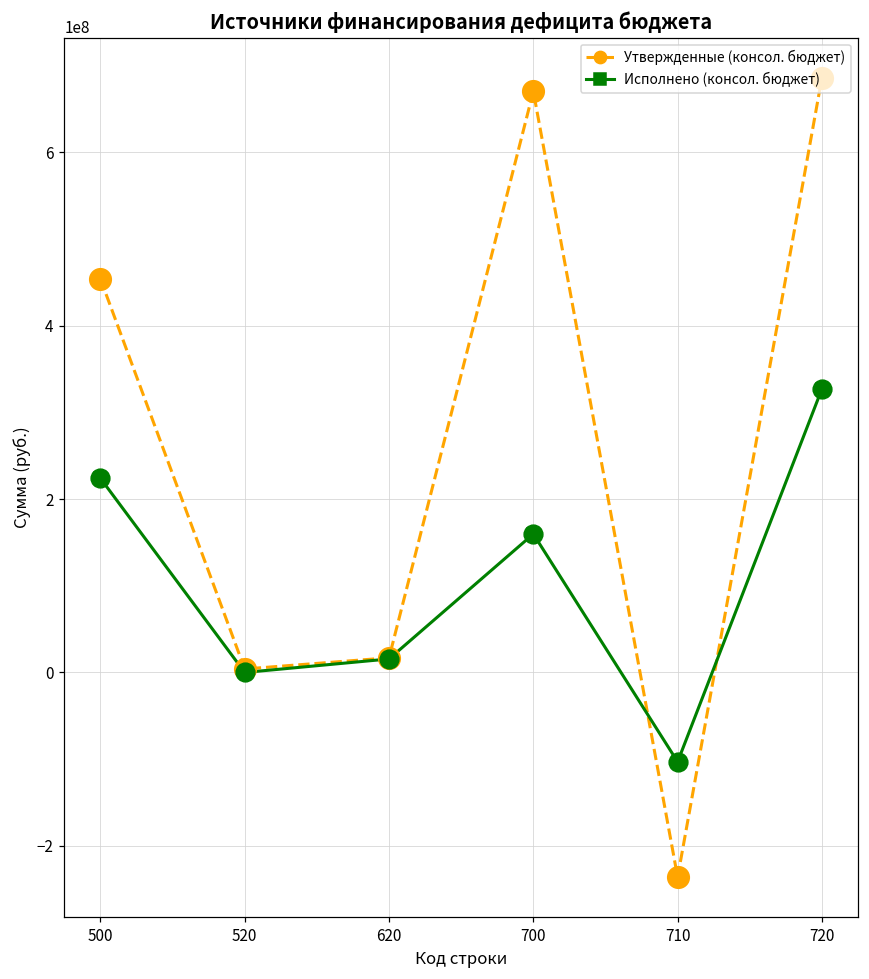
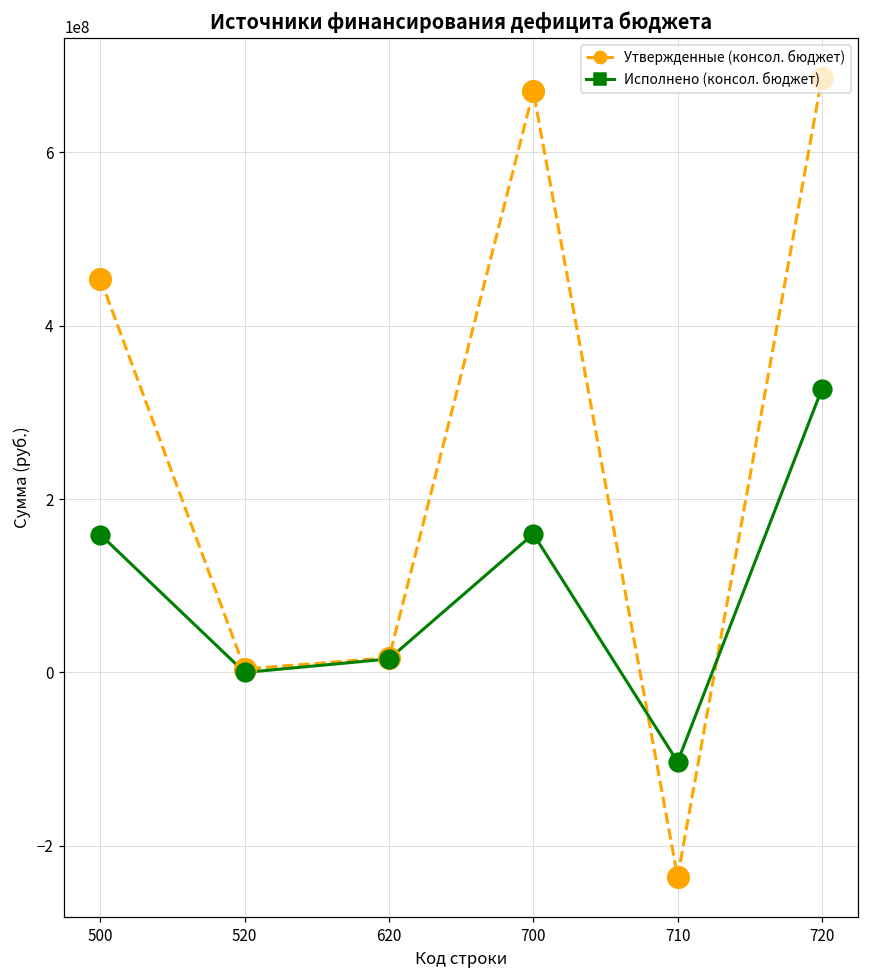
Исполнено (консол. бюджет), 500: 220000000 -> 160000000
